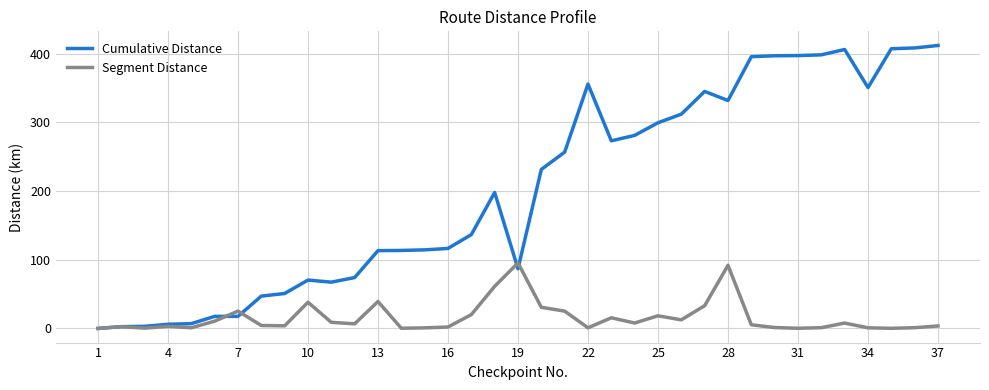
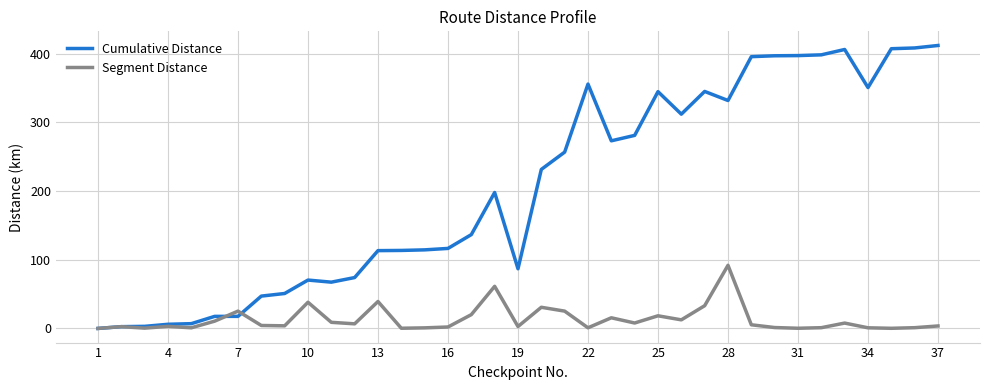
Segment Distance, 19: 100 -> 0
Cumulative Distance, 25: 300 -> 340
